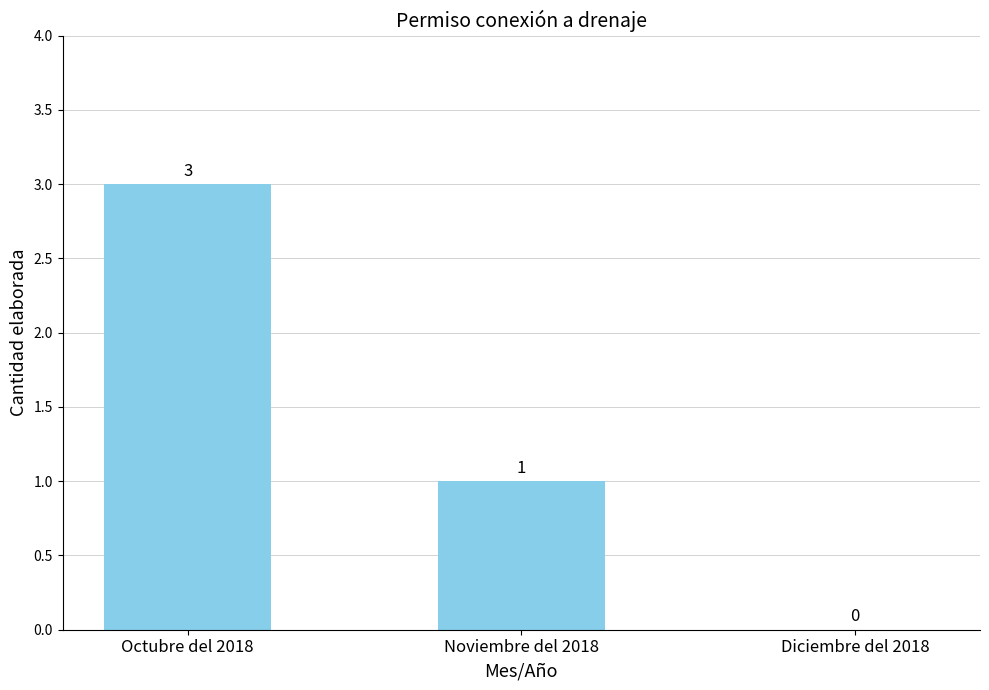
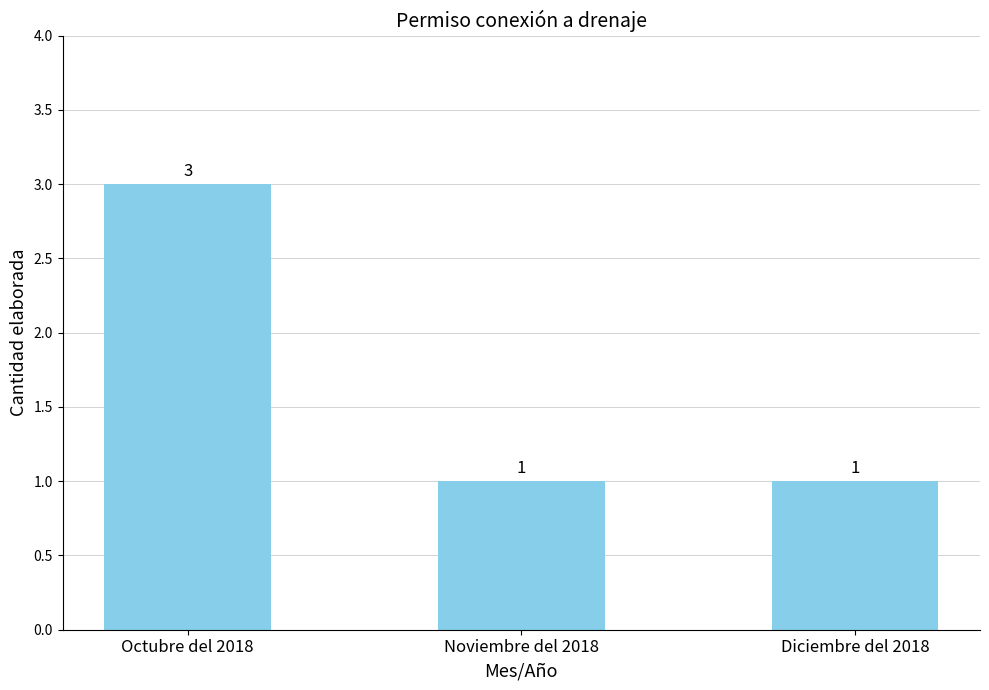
Diciembre del 2018: 0 -> 1
